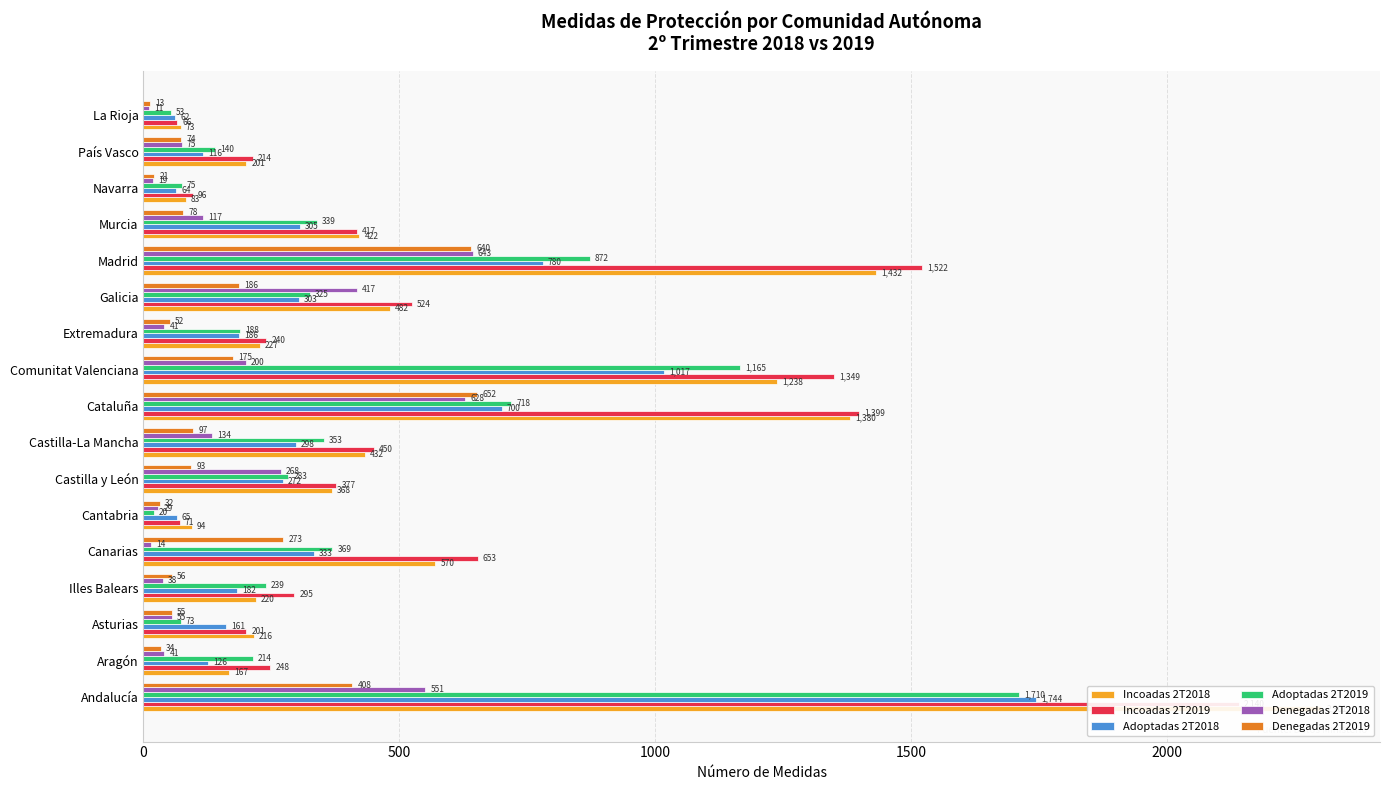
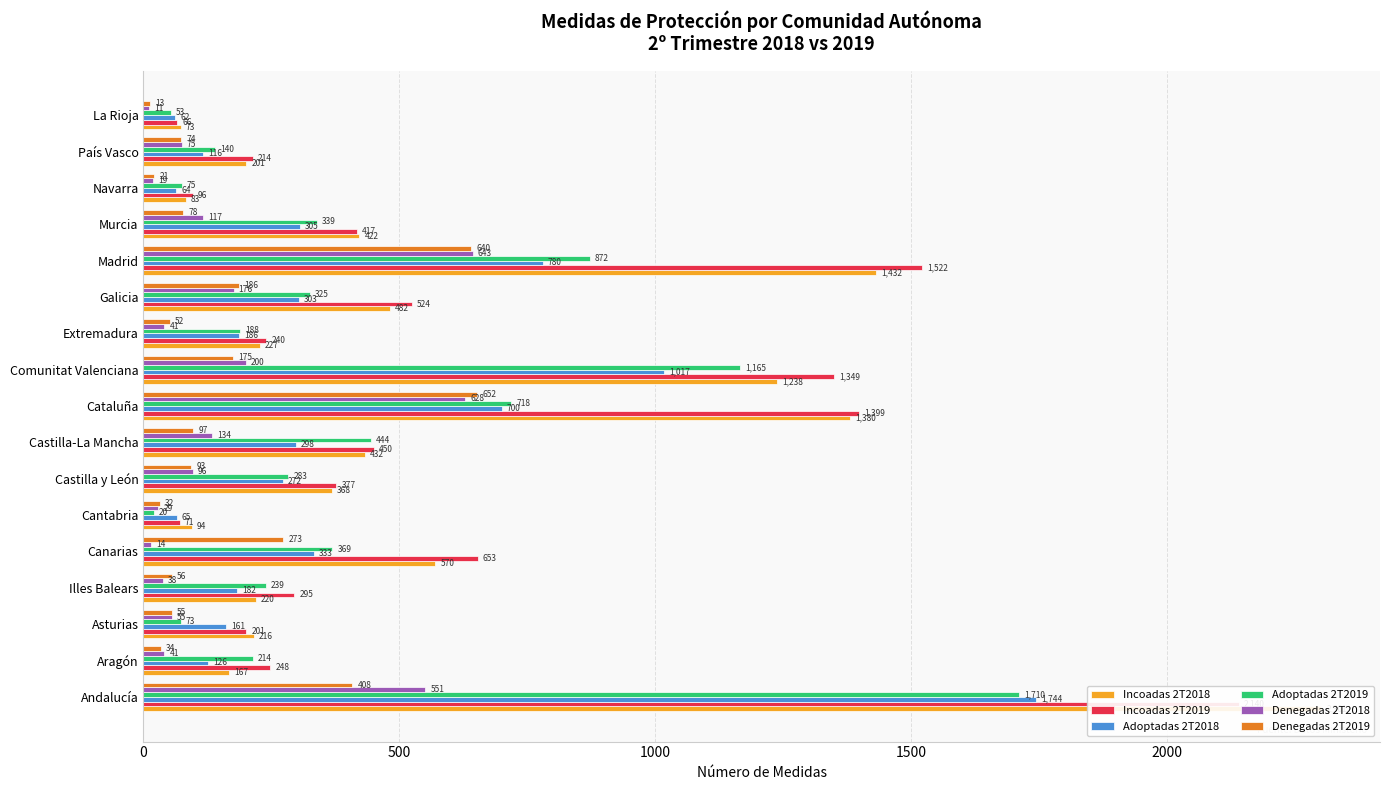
Denegadas 2T2018, Galicia: 417 -> 176
Adoptadas 2T2019, Castilla-La Mancha: 353 -> 444
Denegadas 2T2018, Castilla y León: 268 -> 96
